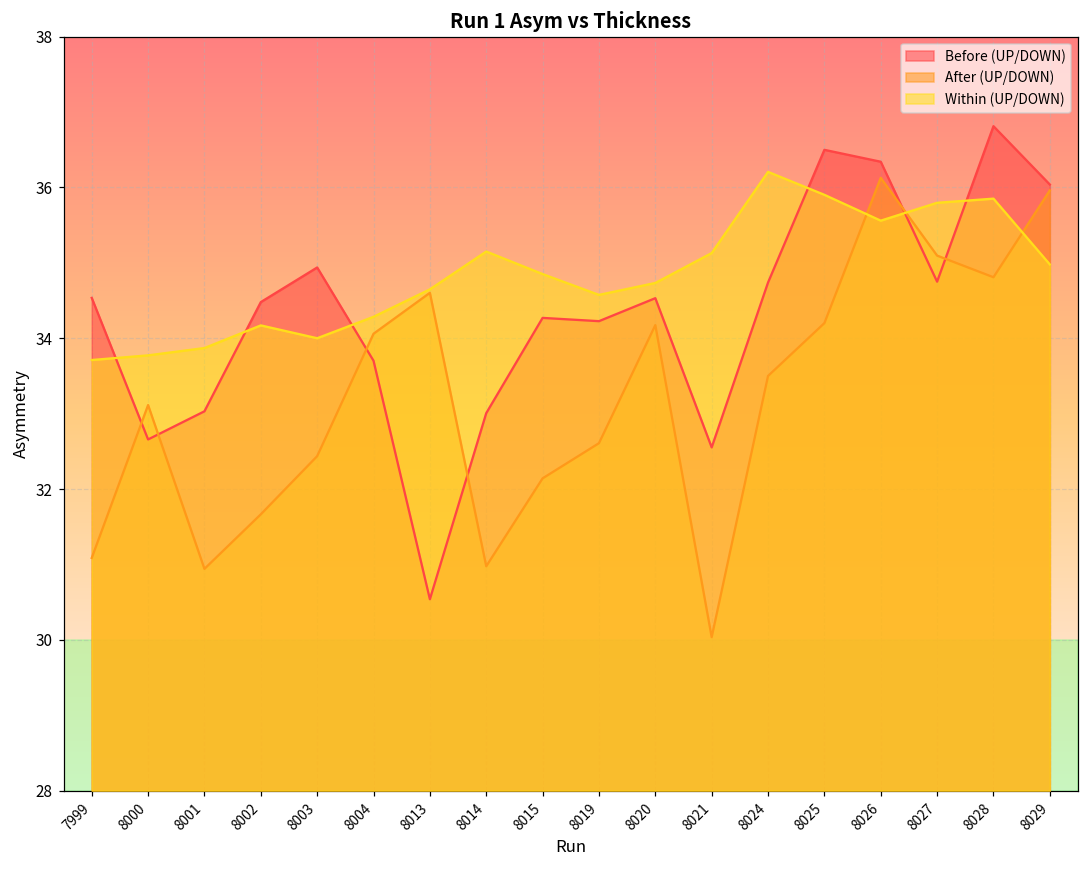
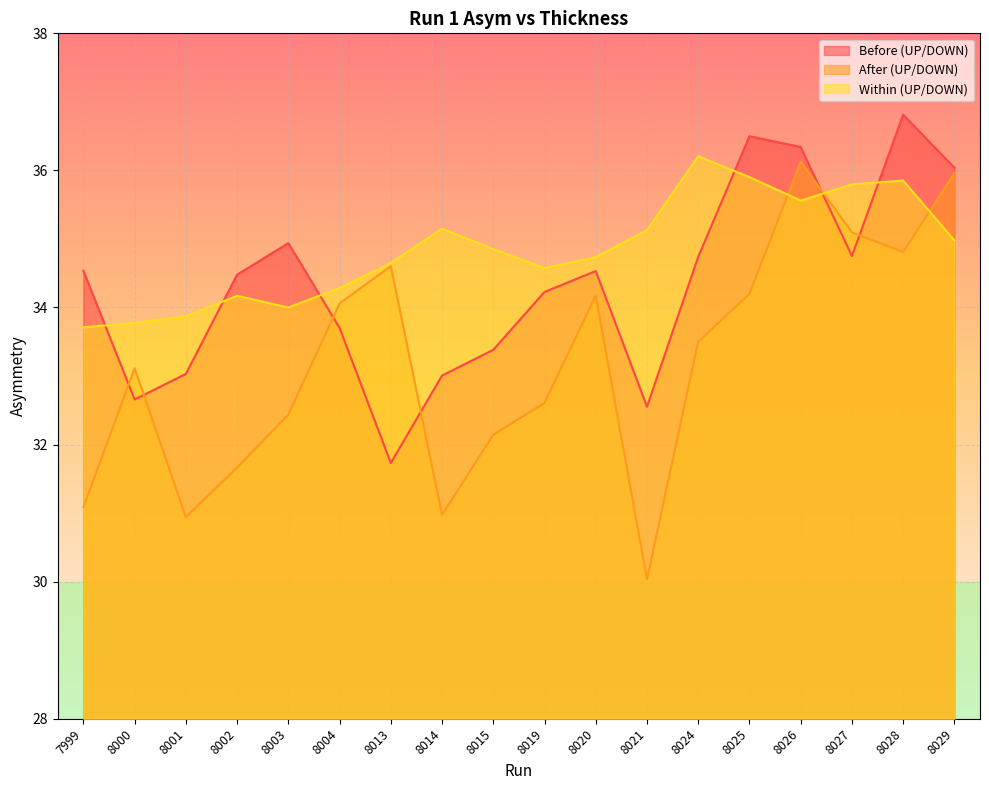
Before (UP/DOWN), 8013: 30.5 -> 31.7
Before (UP/DOWN), 8015: 34.3 -> 33.4
